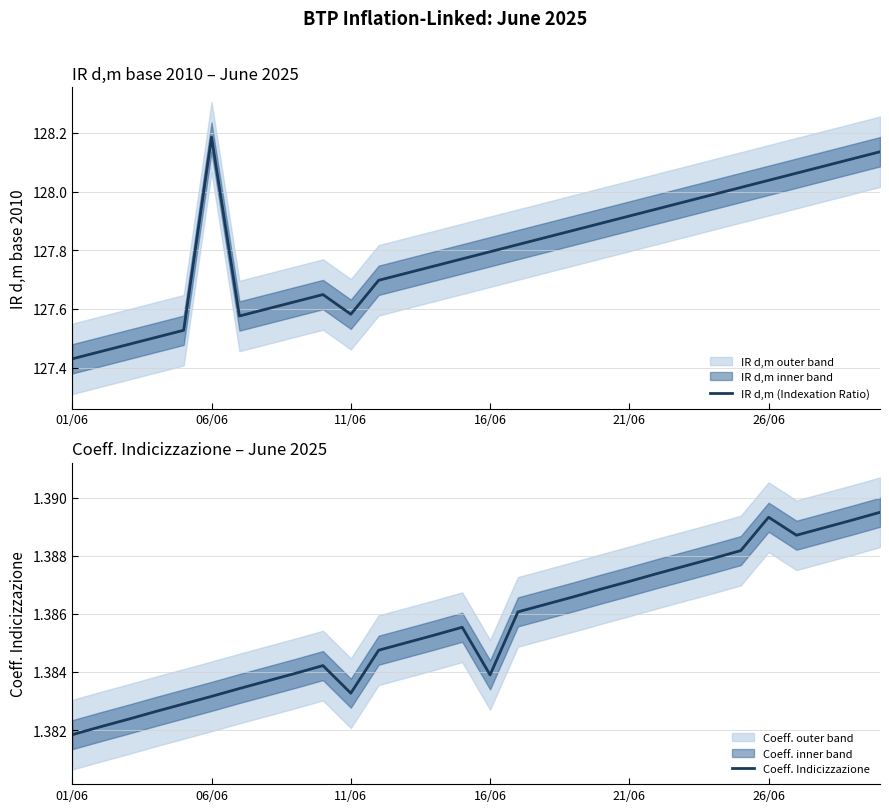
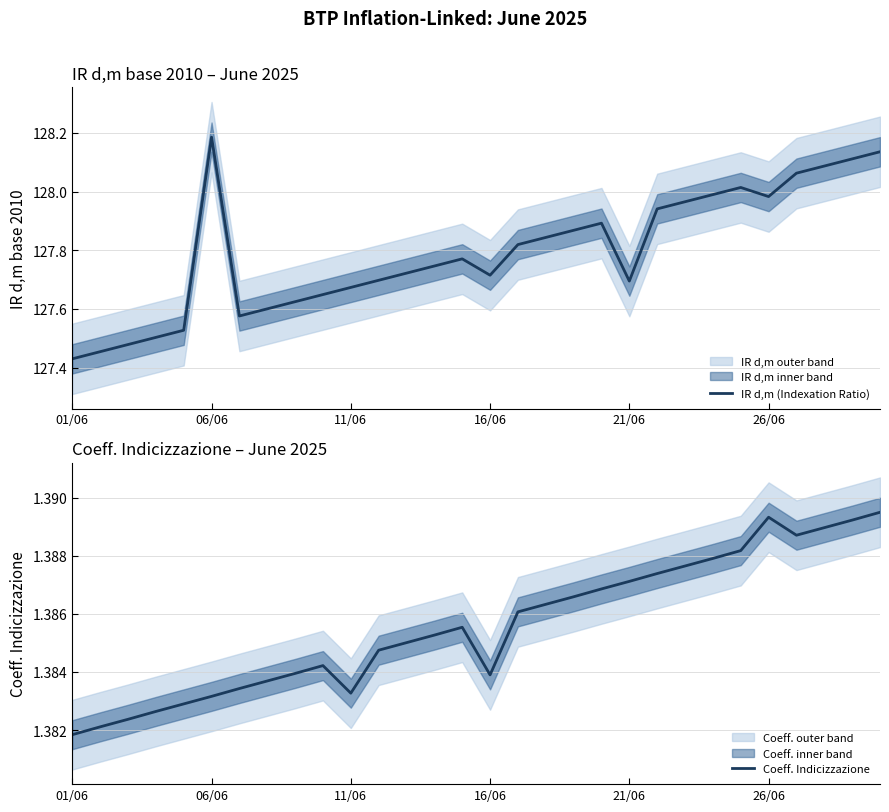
IR d,m base 2010 – June 2025, IR d,m (Indexation Ratio), 11/06: 127.58 -> 127.67
IR d,m base 2010 – June 2025, IR d,m (Indexation Ratio), 16/06: 127.80 -> 127.72
IR d,m base 2010 – June 2025, IR d,m (Indexation Ratio), 21/06: 127.92 -> 127.69
IR d,m base 2010 – June 2025, IR d,m (Indexation Ratio), 26/06: 128.04 -> 127.98
